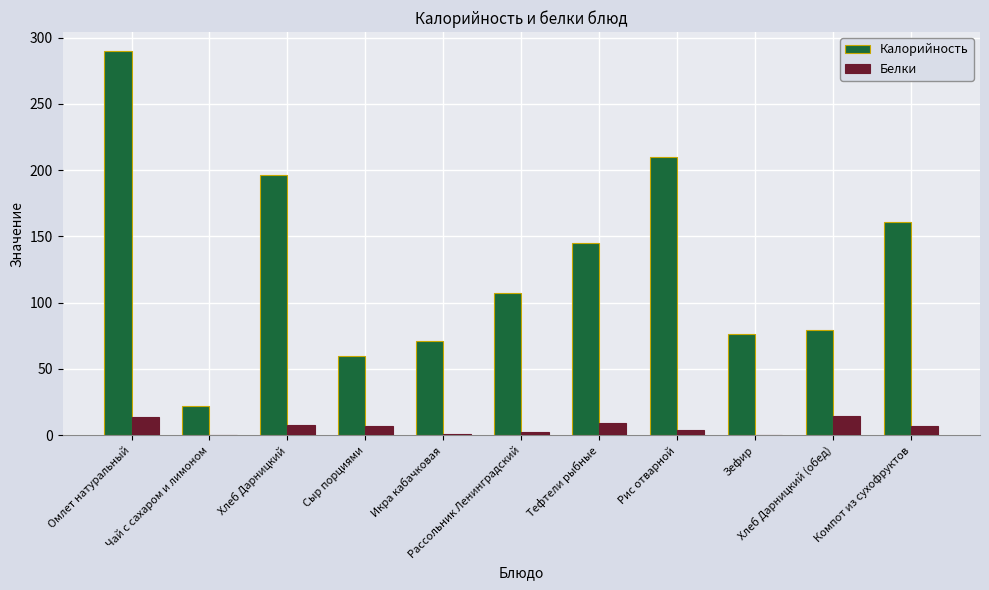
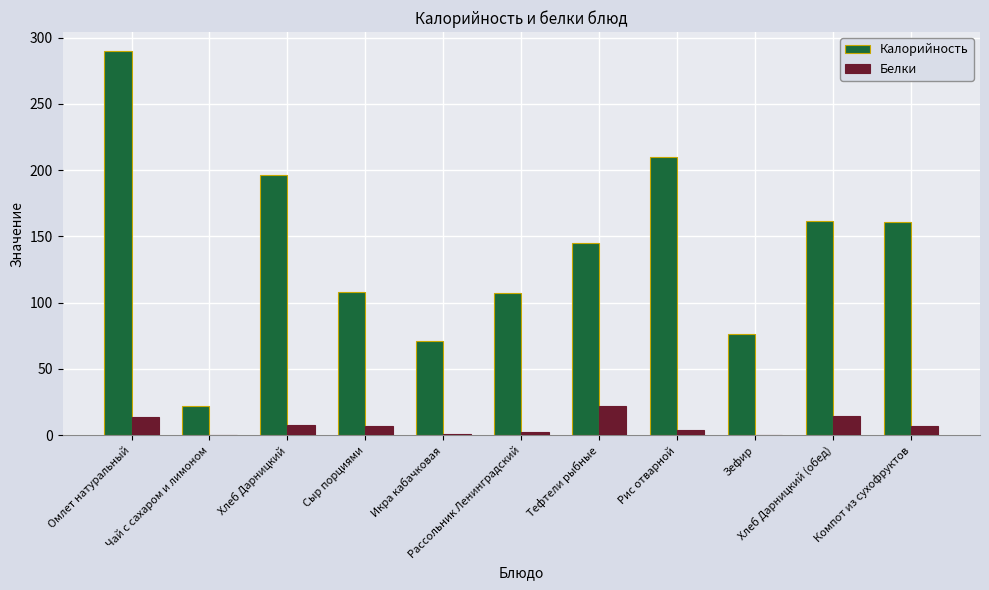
Калорийность, Сыр порциями: 60 -> 108
Белки, Тефтели рыбные: 9 -> 22
Калорийность, Хлеб Дарницкий (обед): 79 -> 162
